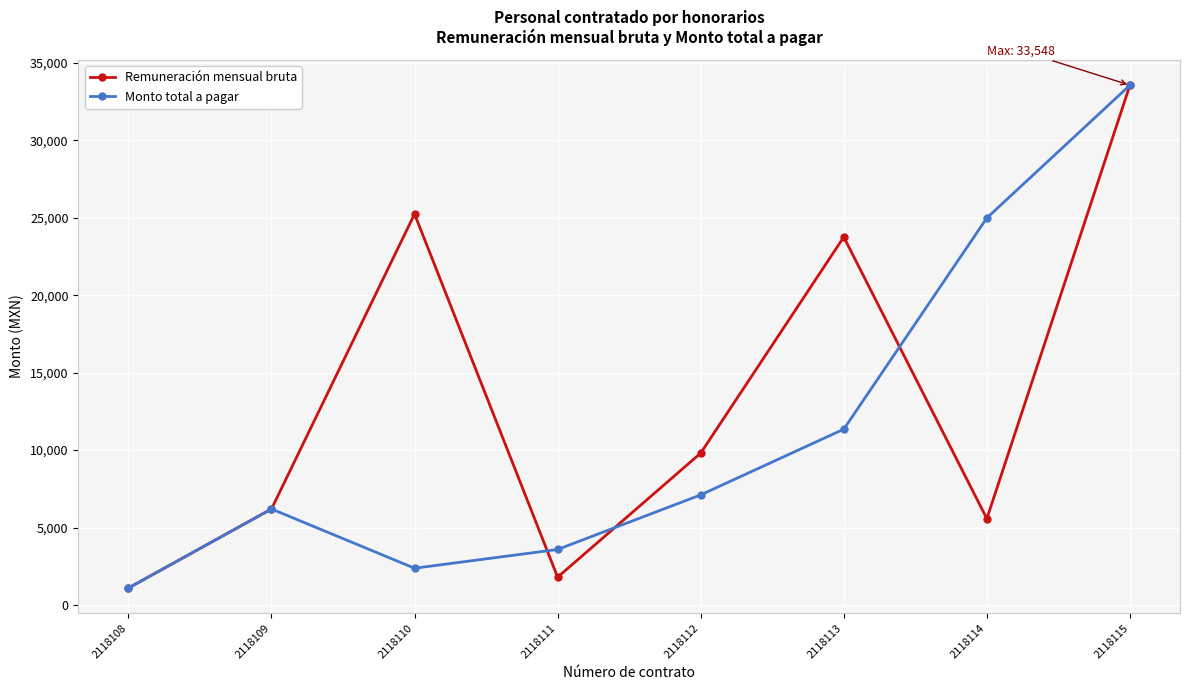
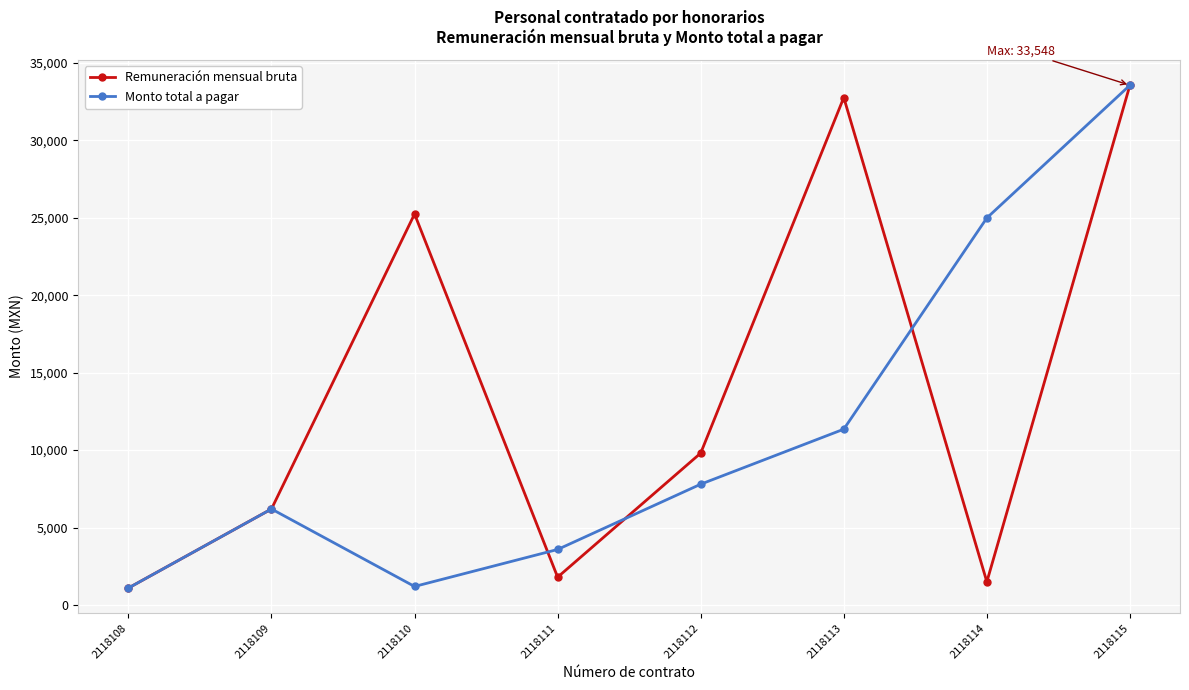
Monto total a pagar, 2118110: 2,400 -> 1,200
Monto total a pagar, 2118112: 7,100 -> 7,800
Remuneración mensual bruta, 2118113: 23,800 -> 32,800
Remuneración mensual bruta, 2118114: 5,600 -> 1,500
